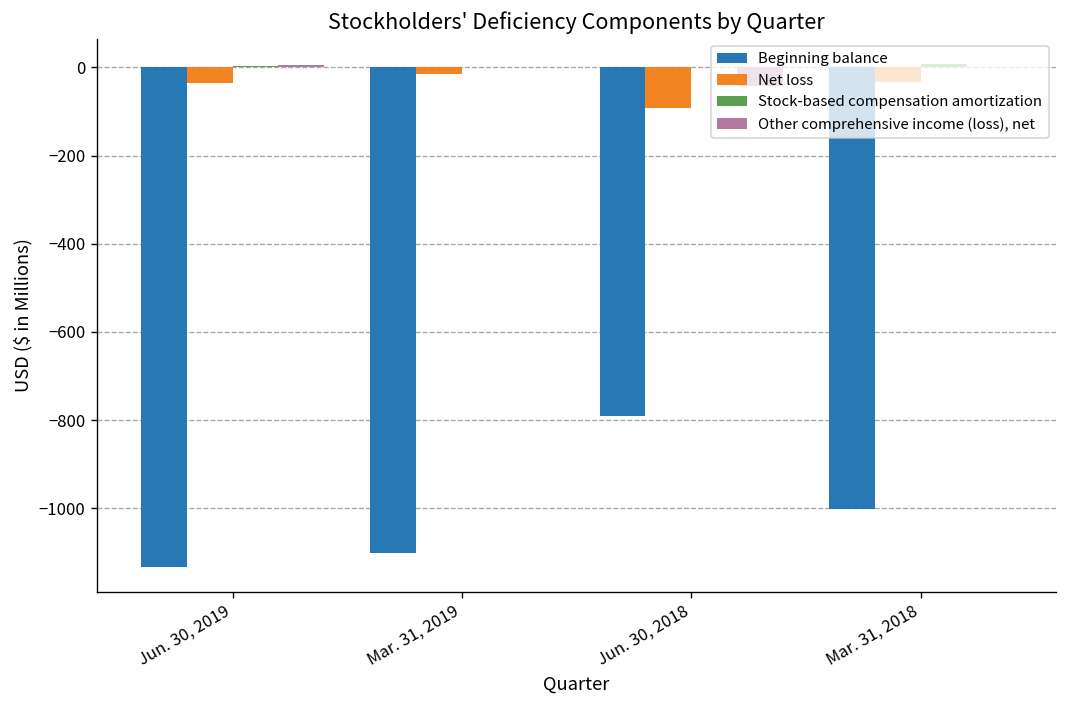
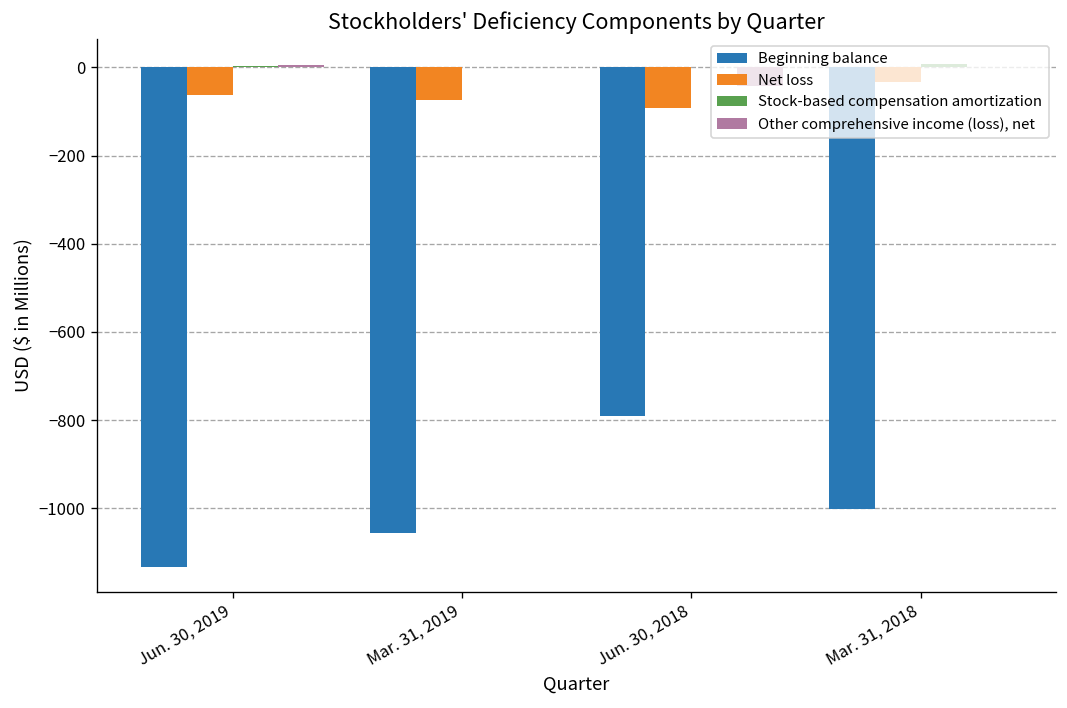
Net loss, Jun. 30, 2019: -40 -> -60
Beginning balance, Mar. 31, 2019: -1100 -> -1060
Net loss, Mar. 31, 2019: -10 -> -80
